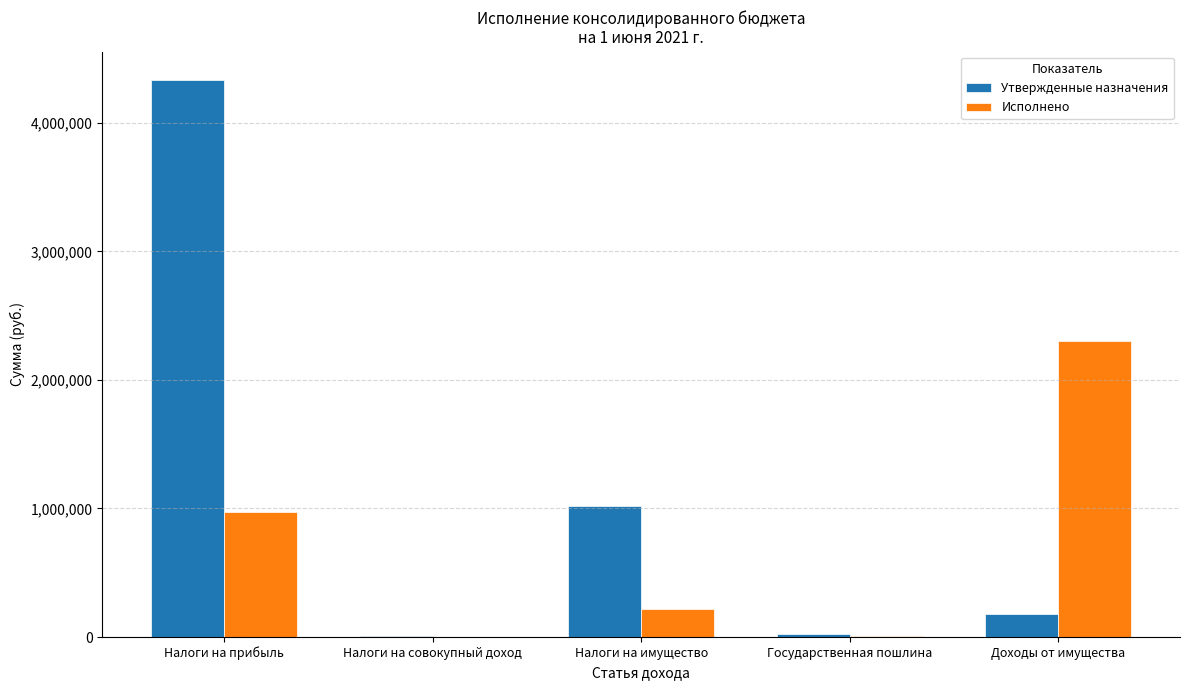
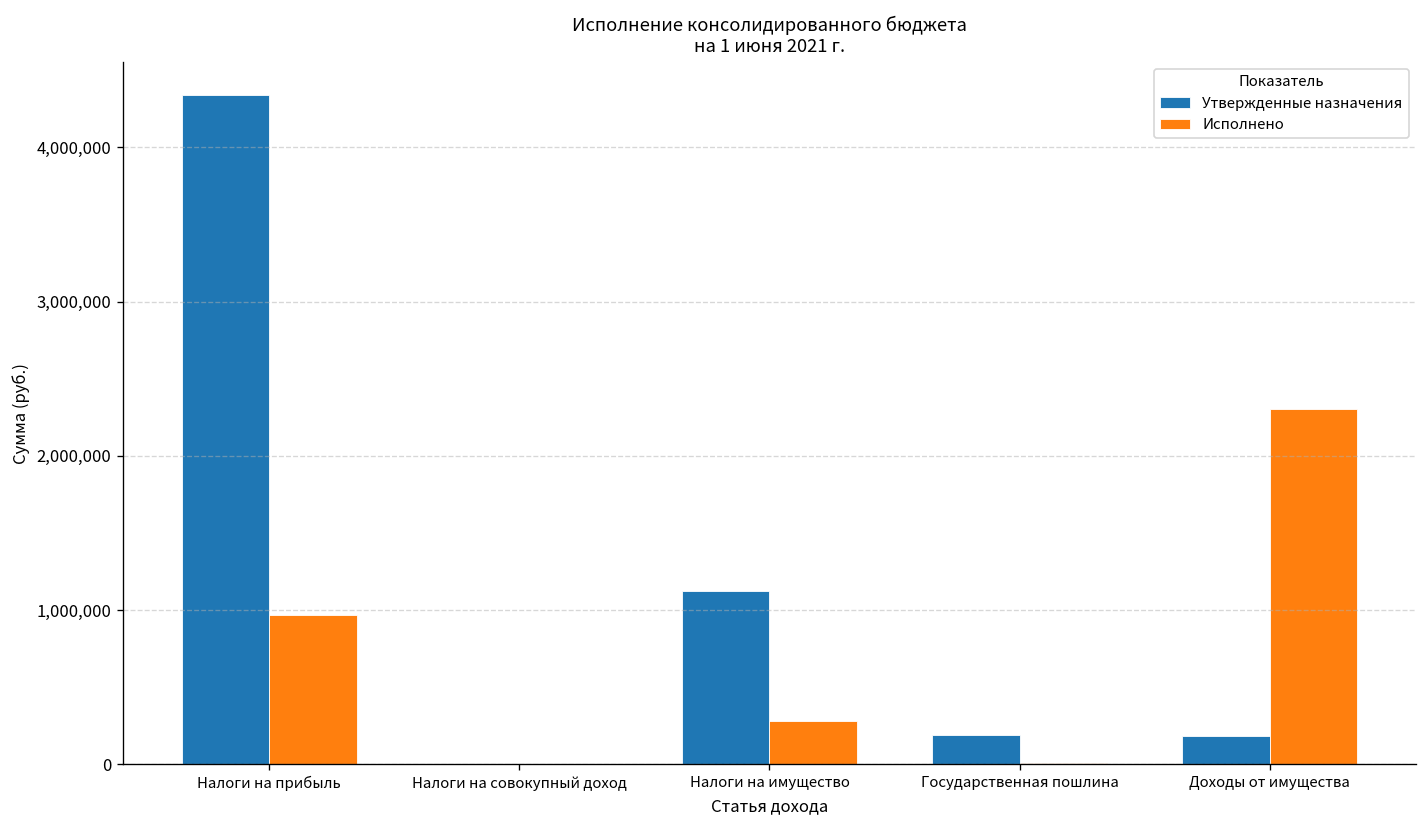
Утвержденные назначения, Налоги на имущество: 1,020,000 -> 1,120,000
Исполнено, Налоги на имущество: 220,000 -> 280,000
Утвержденные назначения, Государственная пошлина: 20,000 -> 190,000
